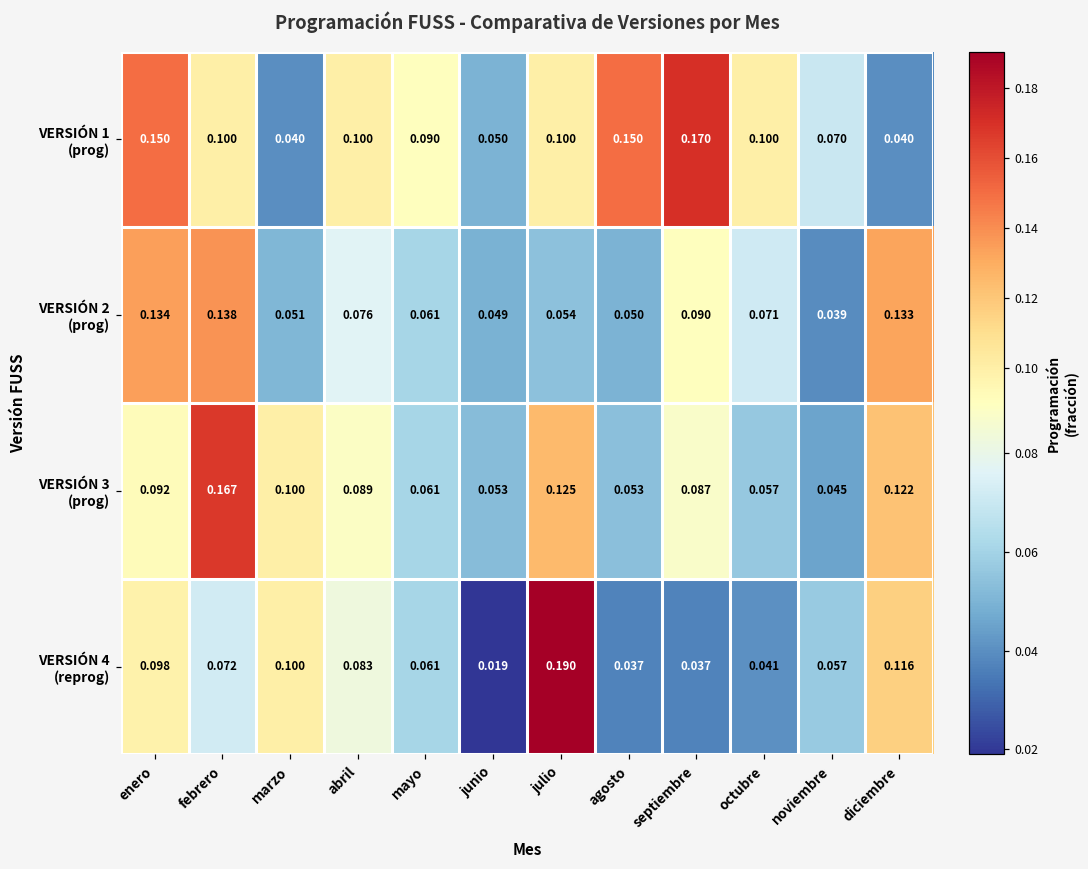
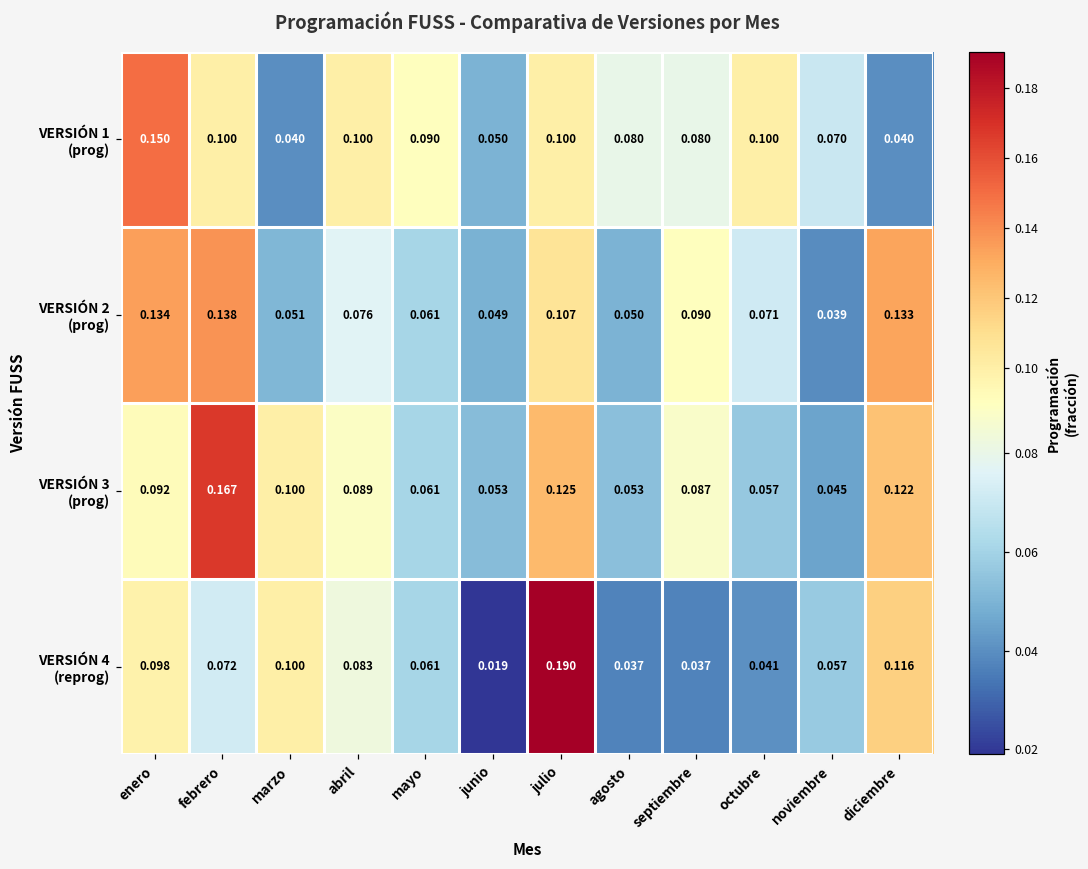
VERSIÓN 1 (prog), agosto: 0.150 -> 0.080
VERSIÓN 1 (prog), septiembre: 0.170 -> 0.080
VERSIÓN 2 (prog), julio: 0.054 -> 0.107
